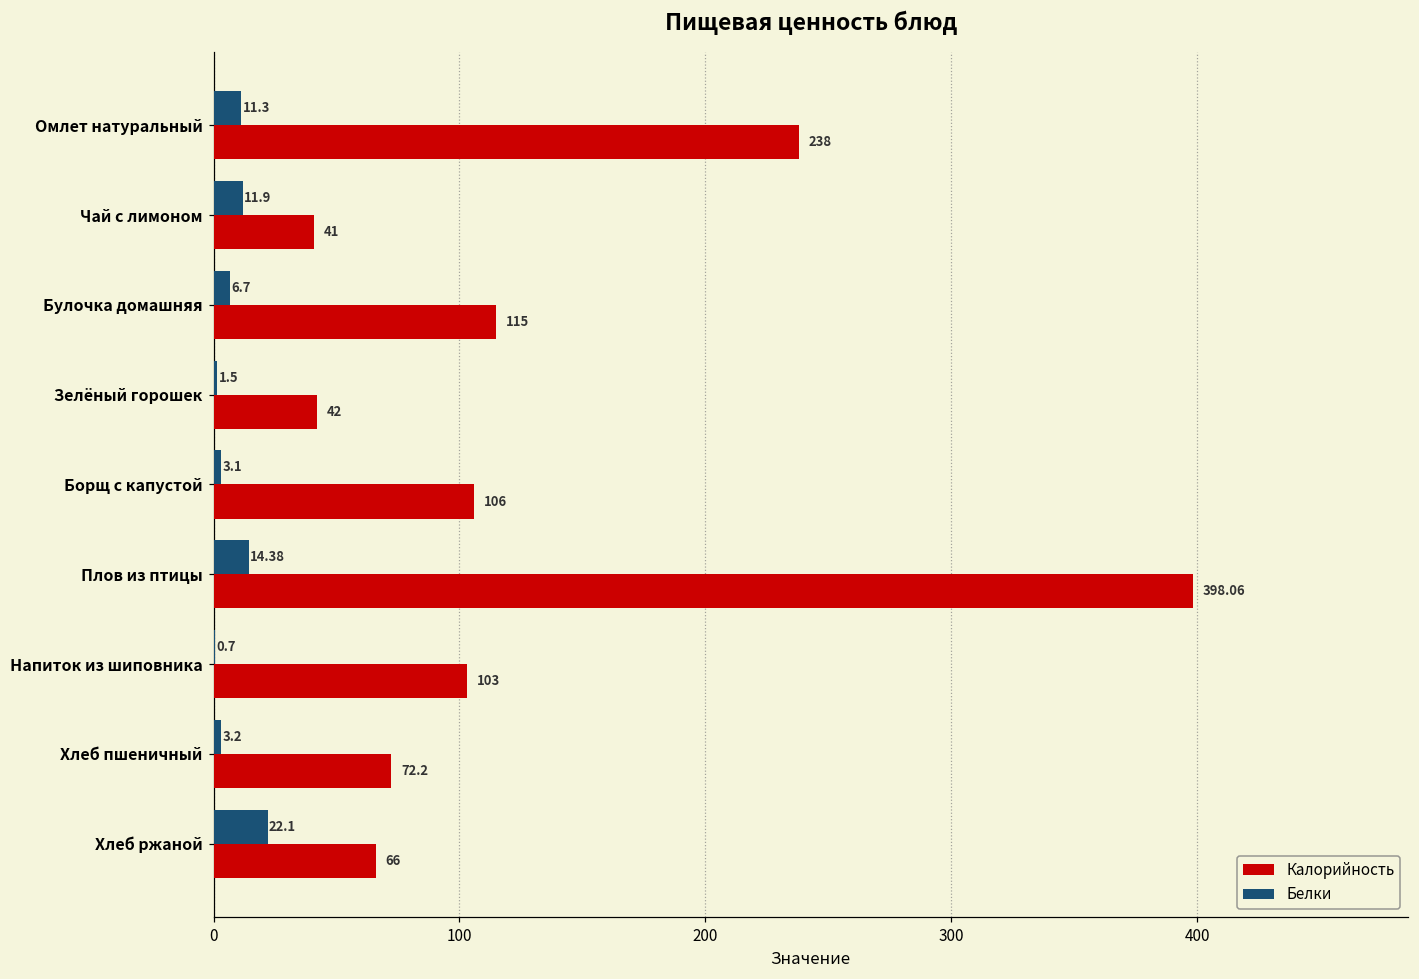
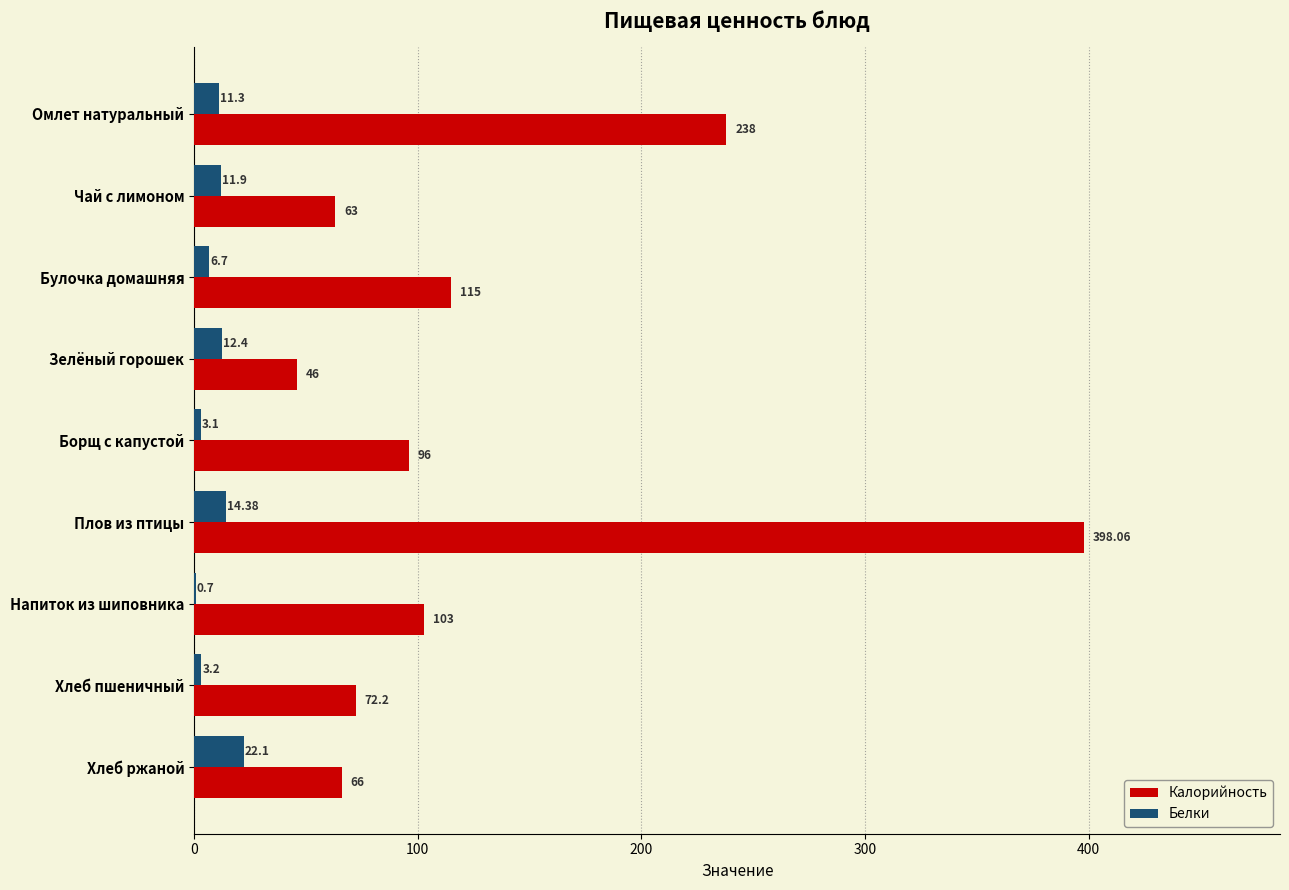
Калорийность, Чай с лимоном: 41 -> 63
Белки, Зелёный горошек: 1.5 -> 12.4
Калорийность, Зелёный горошек: 42 -> 46
Калорийность, Борщ с капустой: 106 -> 96
